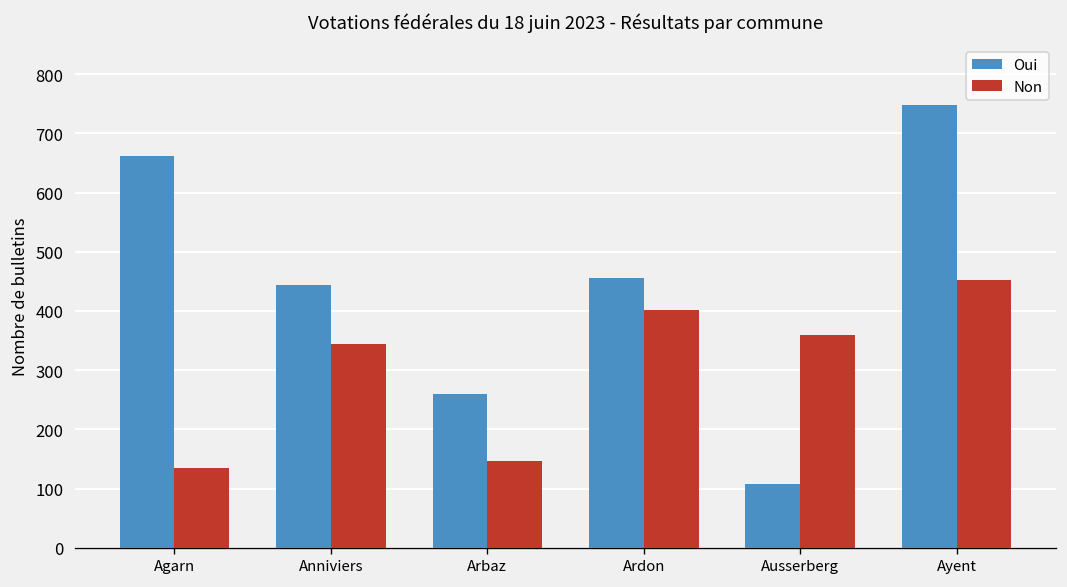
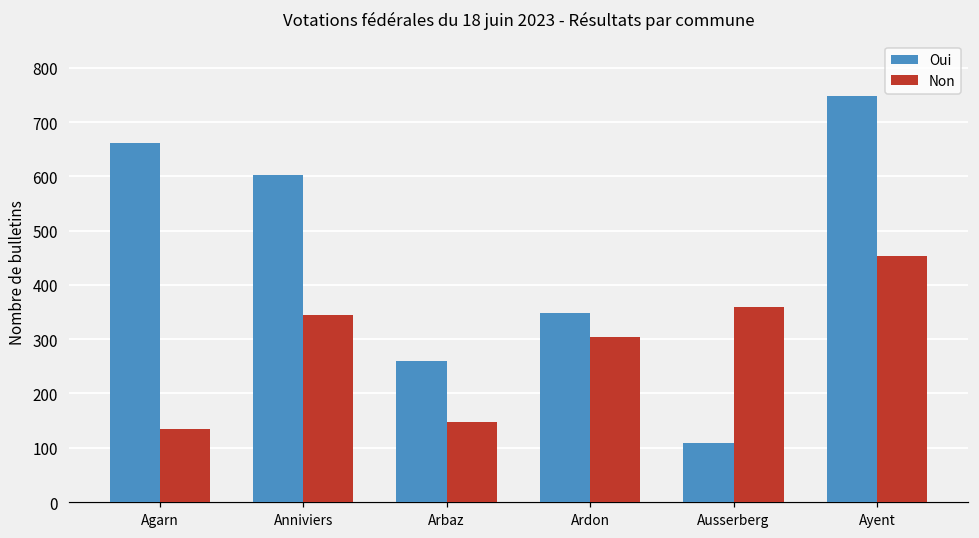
Oui, Anniviers: 440 -> 600
Oui, Ardon: 460 -> 350
Non, Ardon: 400 -> 300
